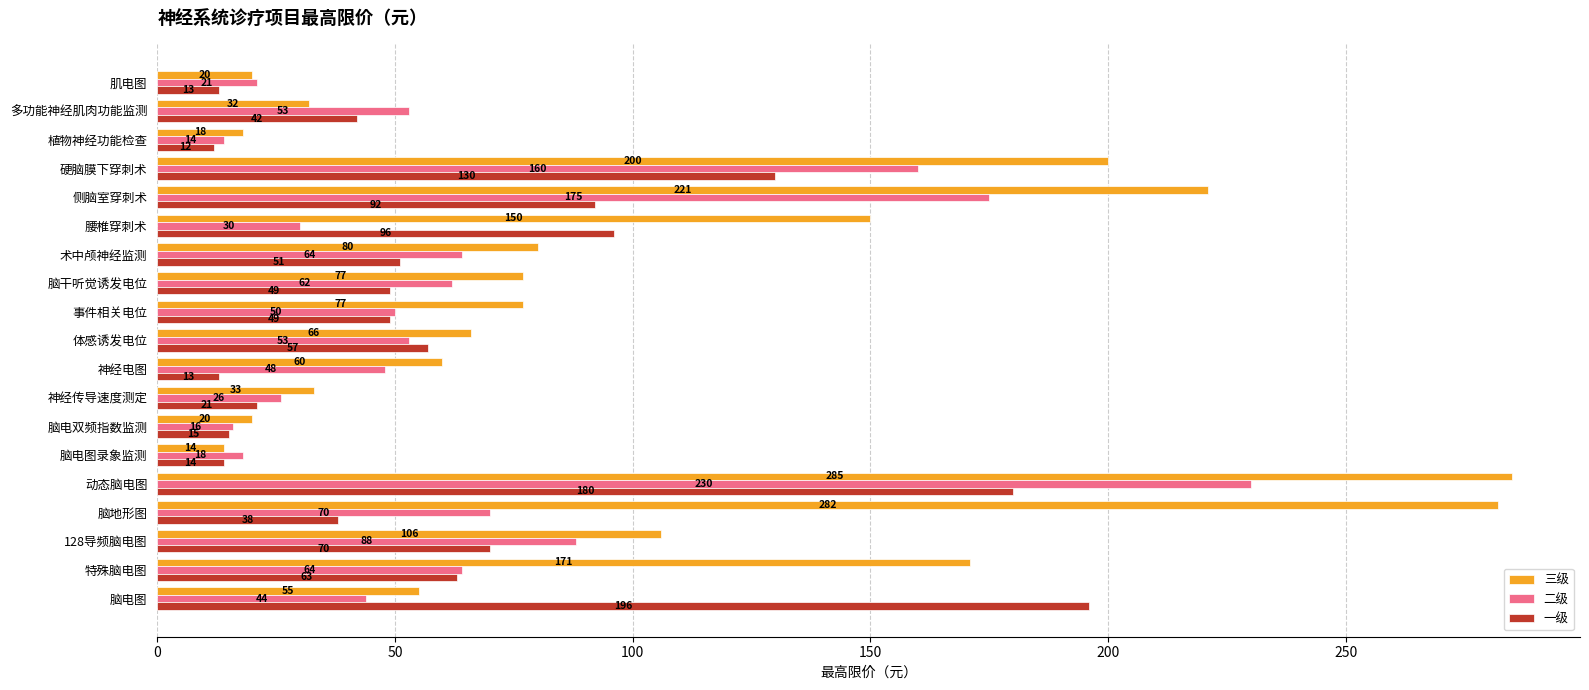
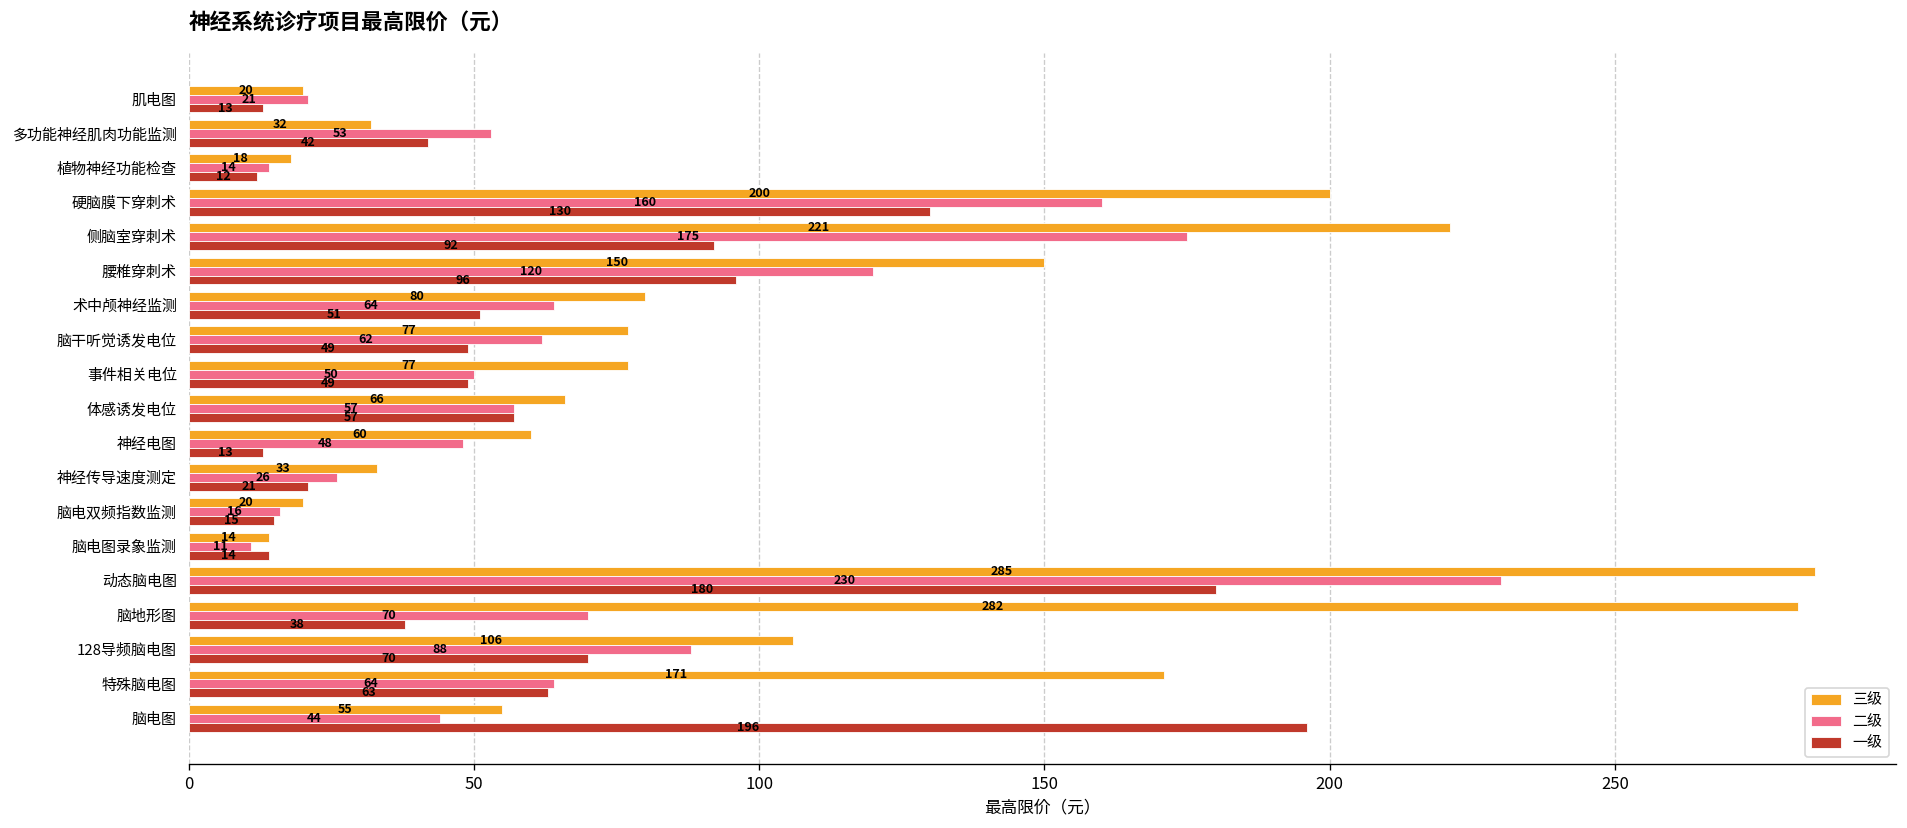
二级, 腰椎穿刺术: 30 -> 120
二级, 体感诱发电位: 53 -> 57
二级, 脑电图录象监测: 18 -> 11
